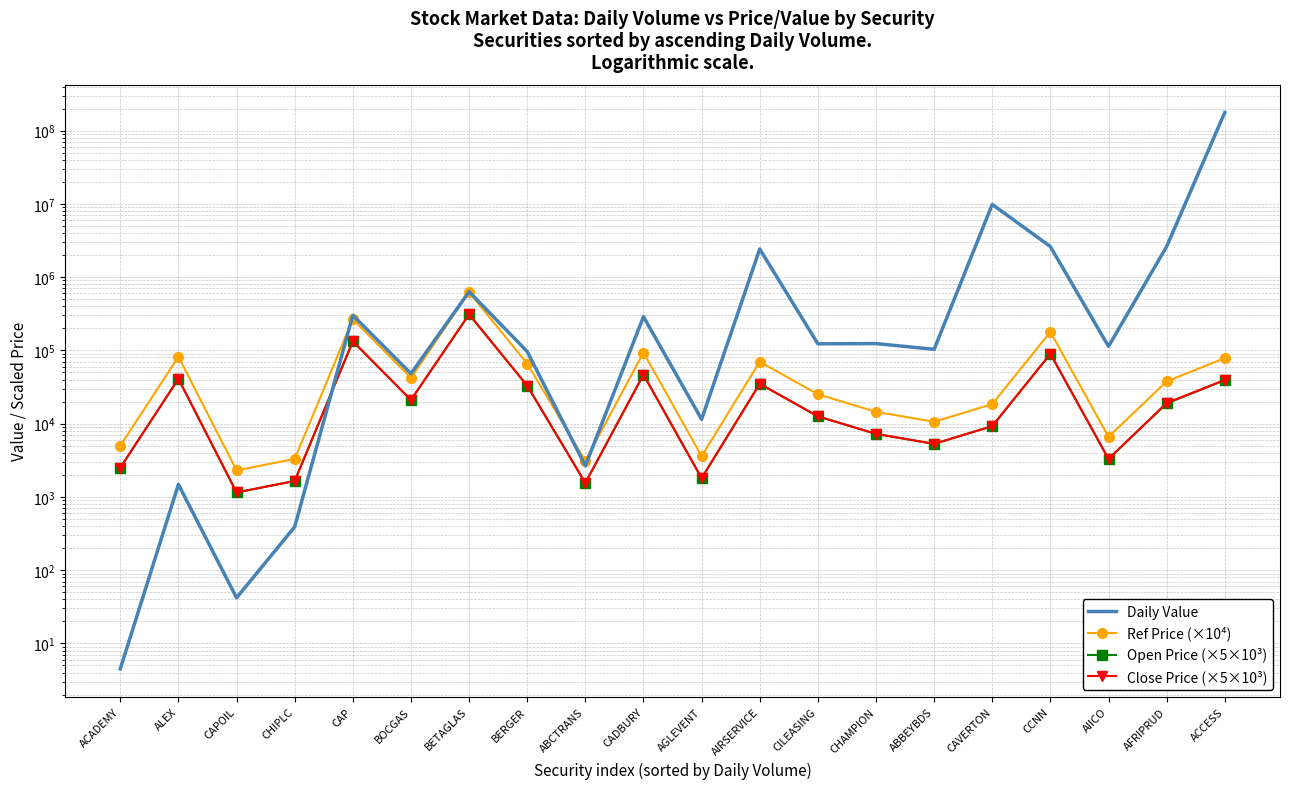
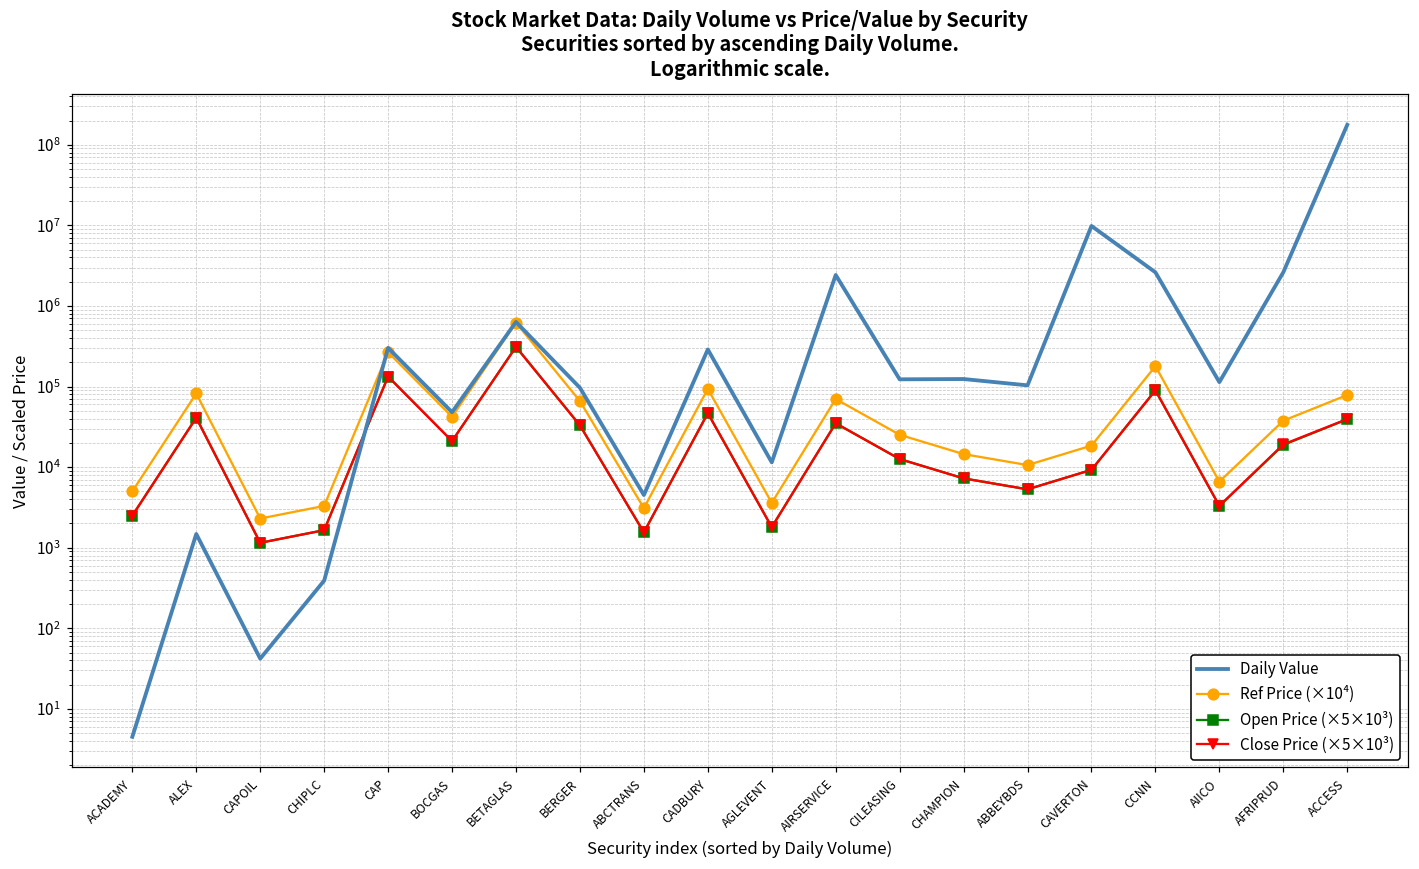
Daily Value, ABCTRANS: 2700 -> 5000
